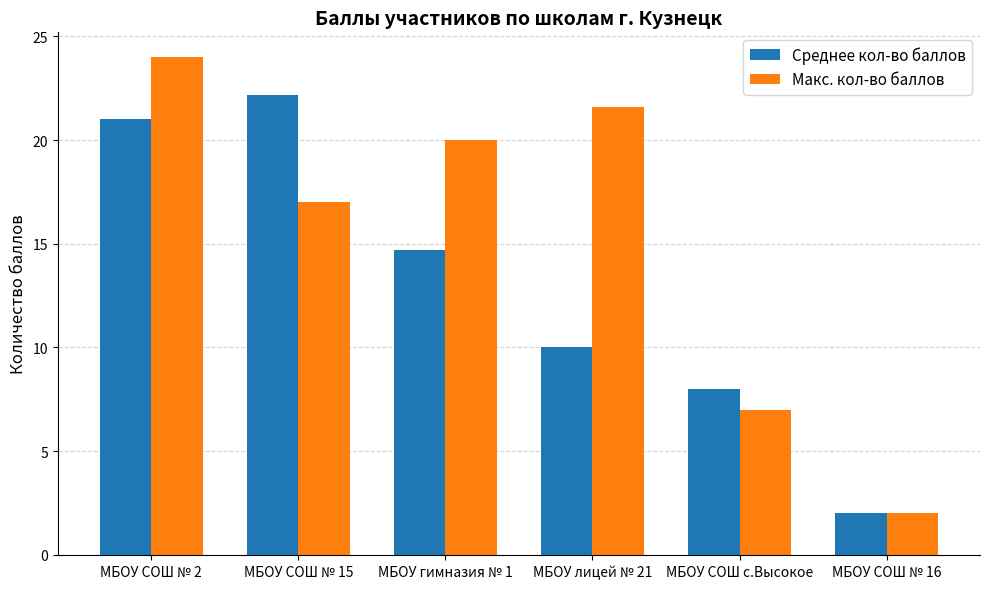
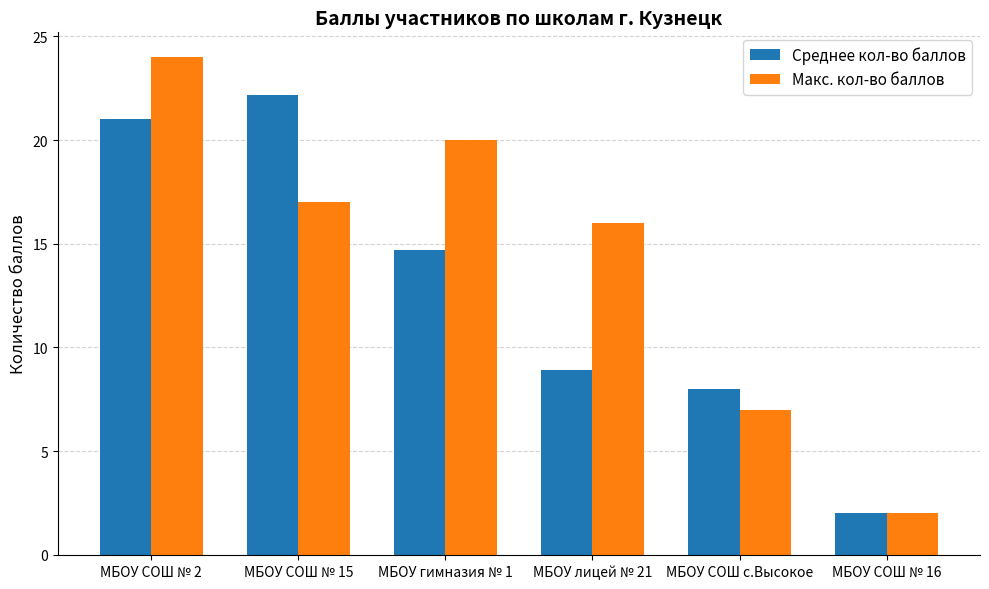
Среднее кол-во баллов, МБОУ лицей № 21: 10.0 -> 8.9
Макс. кол-во баллов, МБОУ лицей № 21: 21.6 -> 16.0
